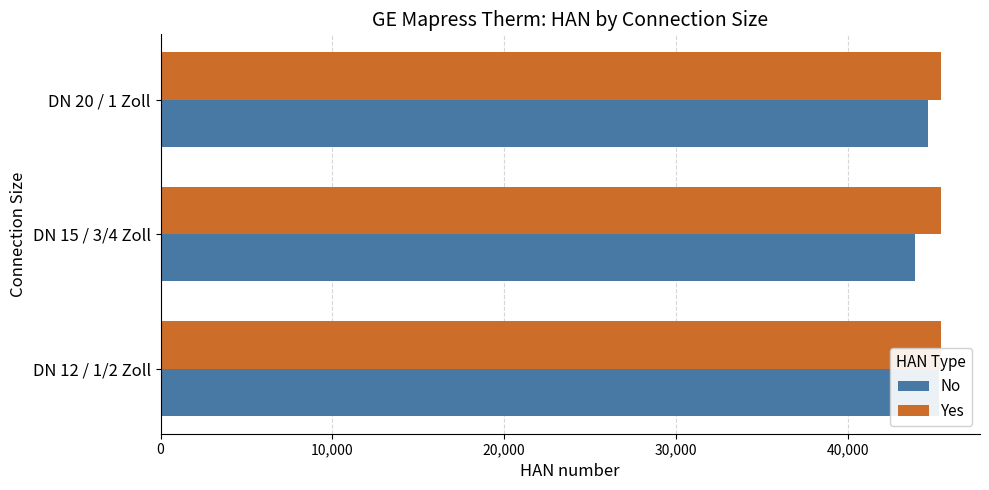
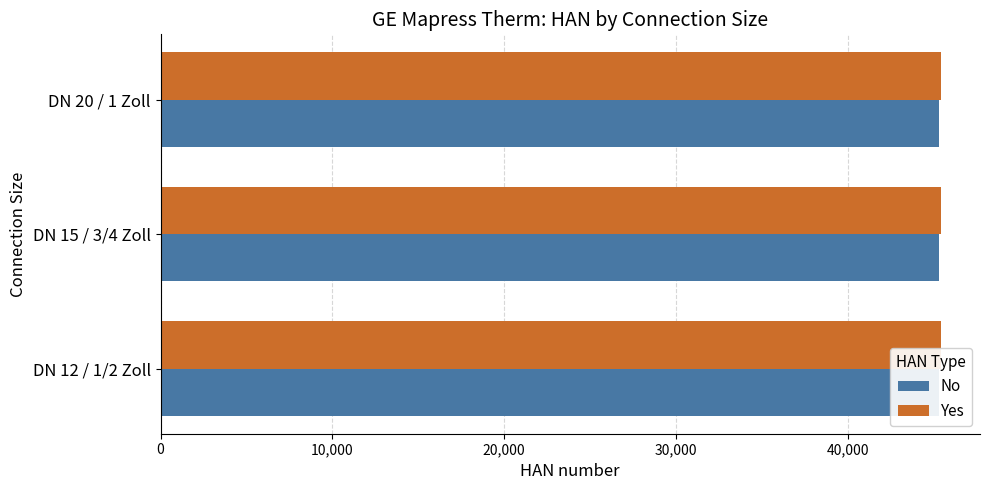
No, DN 20 / 1 Zoll: 44,700 -> 45,300
No, DN 15 / 3/4 Zoll: 43,900 -> 45,300
